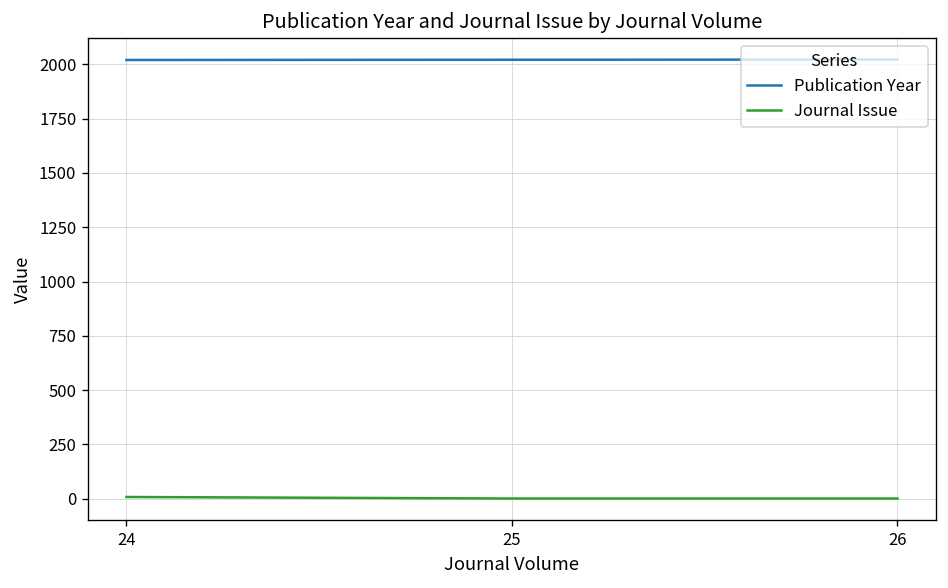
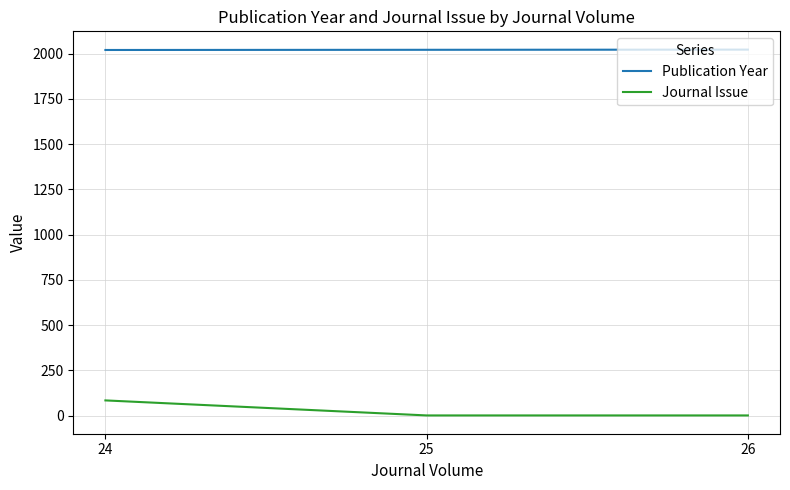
Journal Issue, 24: 10 -> 80
